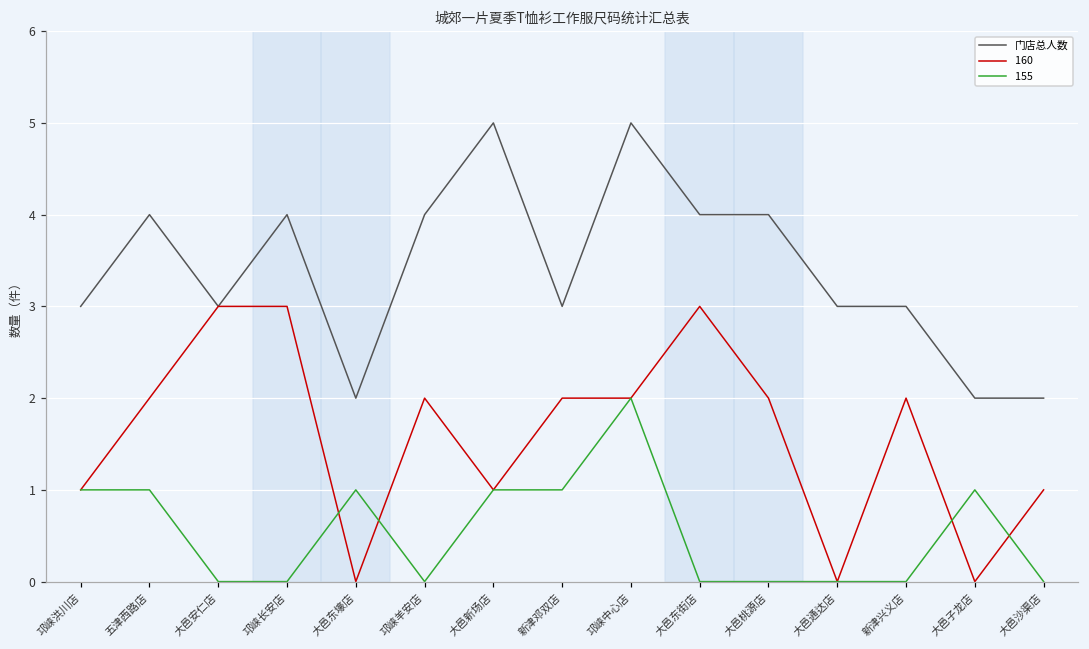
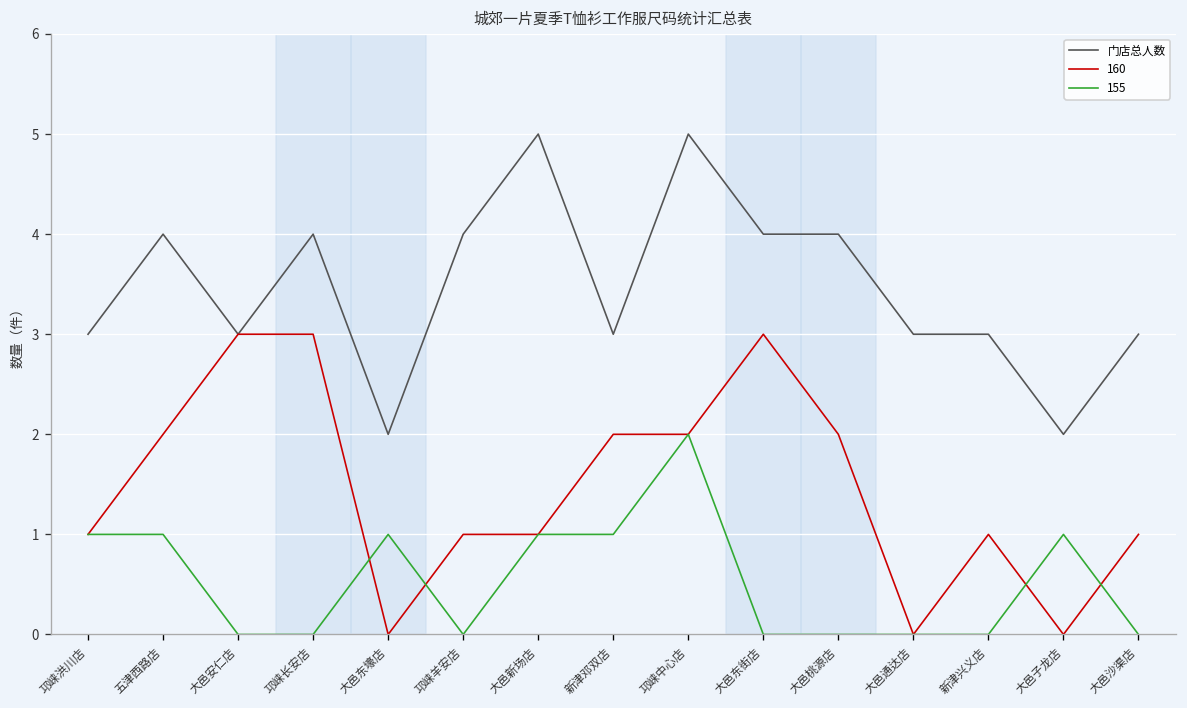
160, 邛崃羊安店: 2 -> 1
160, 新津兴义店: 2 -> 1
门店总人数, 大邑沙渠店: 2 -> 3
